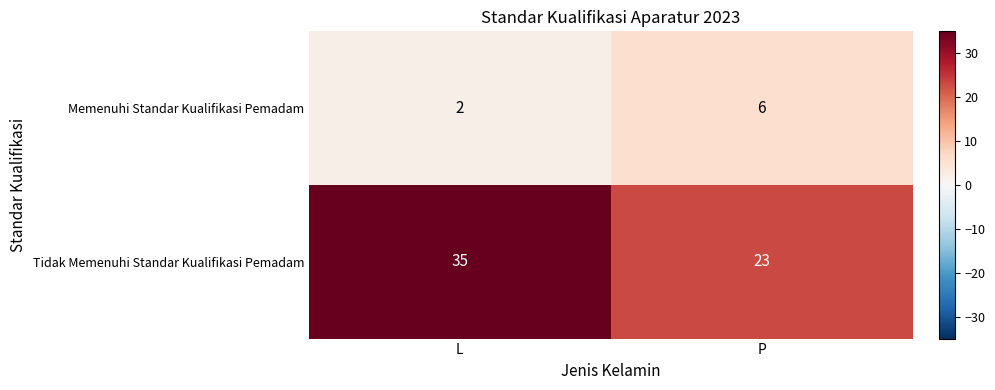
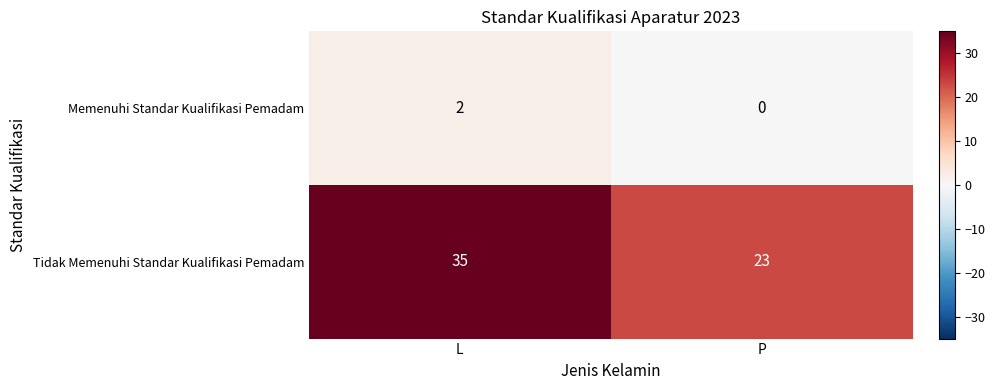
Memenuhi Standar Kualifikasi Pemadam, P: 6 -> 0
